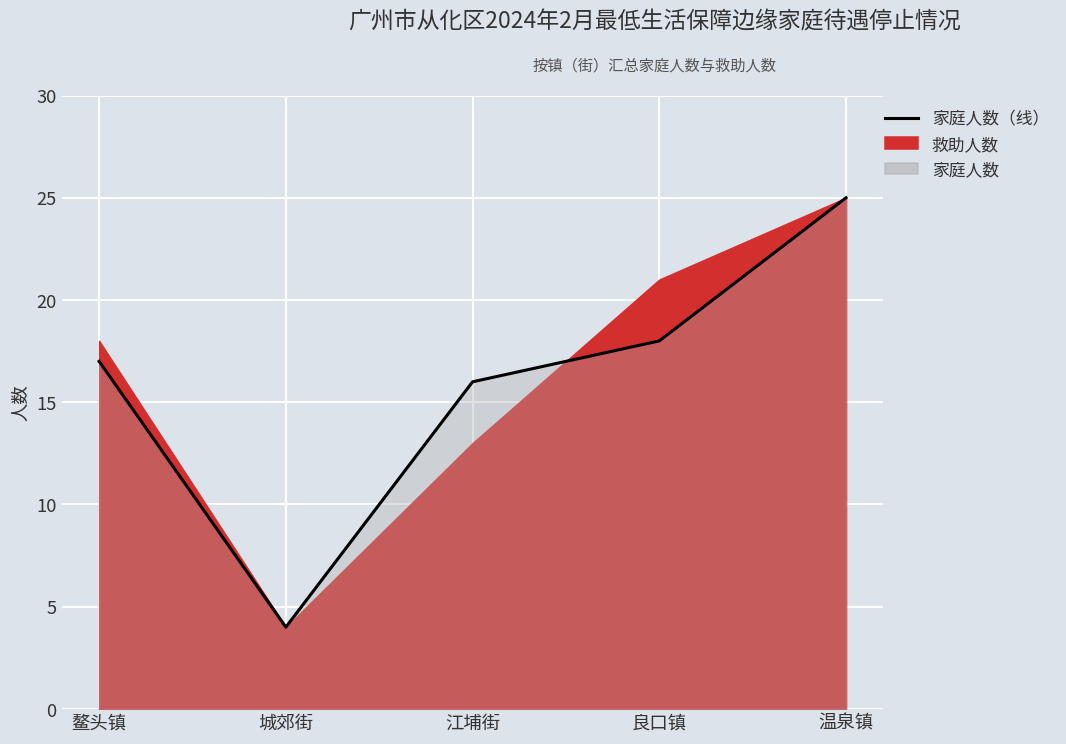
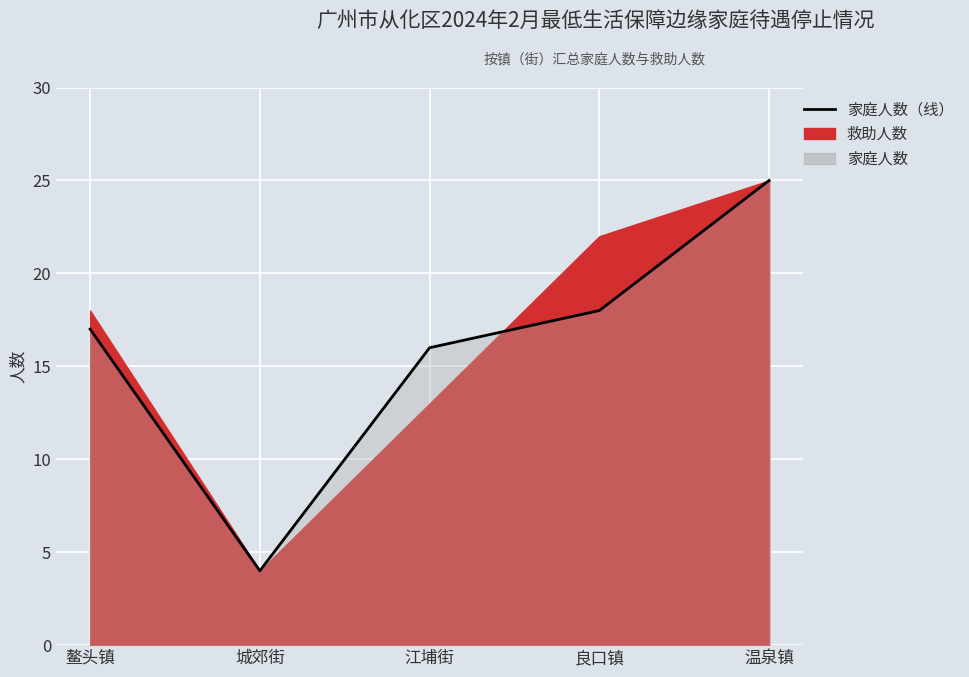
救助人数, 良口镇: 21 -> 22
